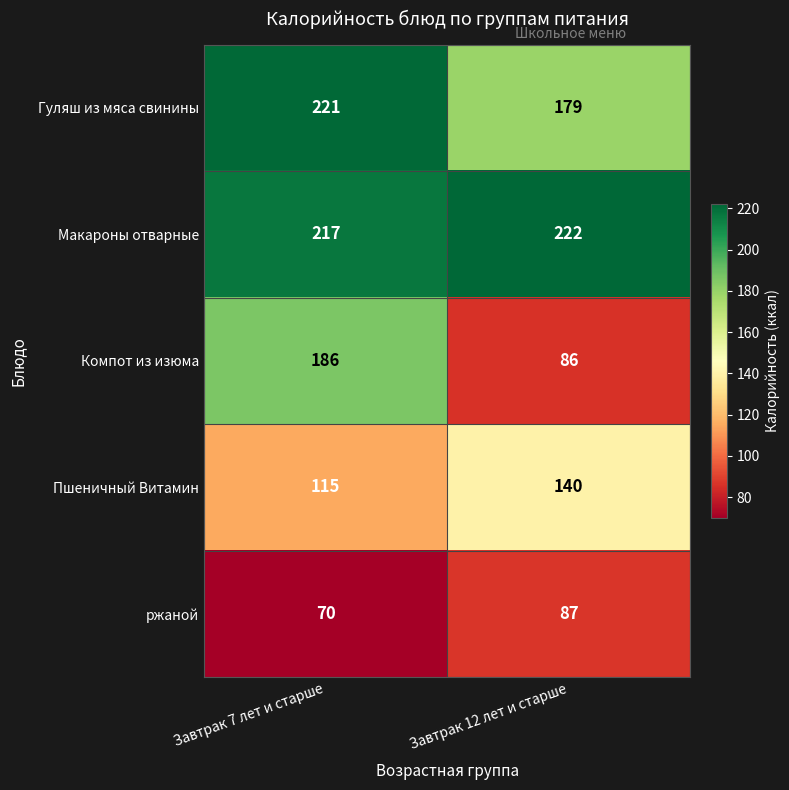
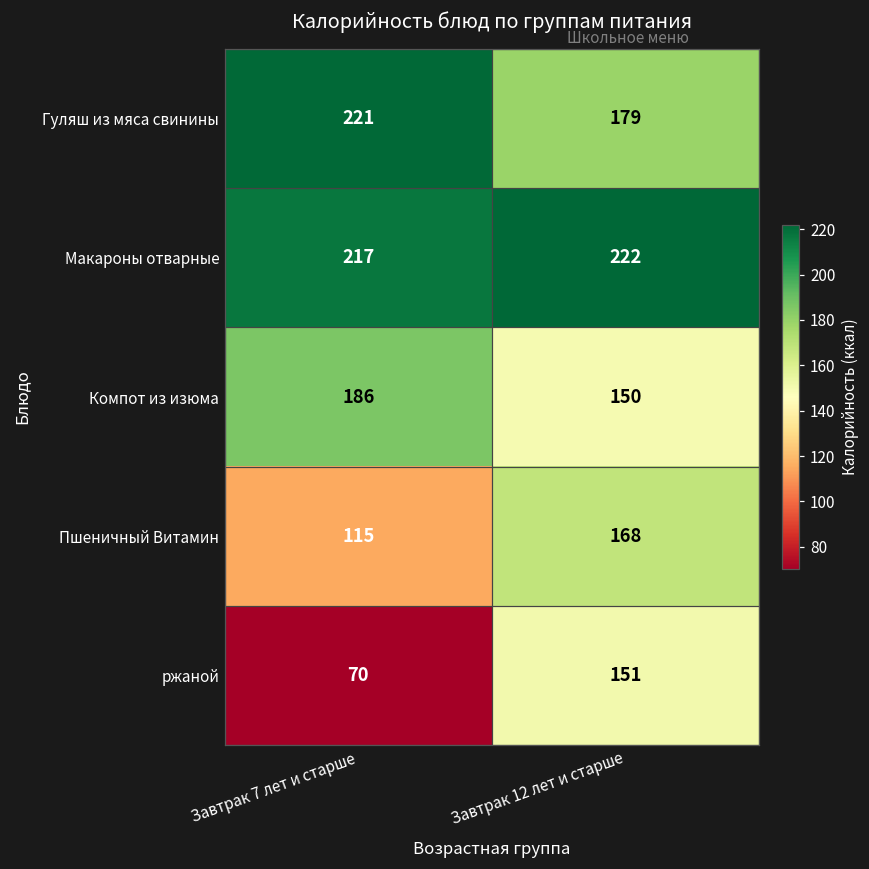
Компот из изюма, Завтрак 12 лет и старше: 86 -> 150
Пшеничный Витамин, Завтрак 12 лет и старше: 140 -> 168
ржаной, Завтрак 12 лет и старше: 87 -> 151
